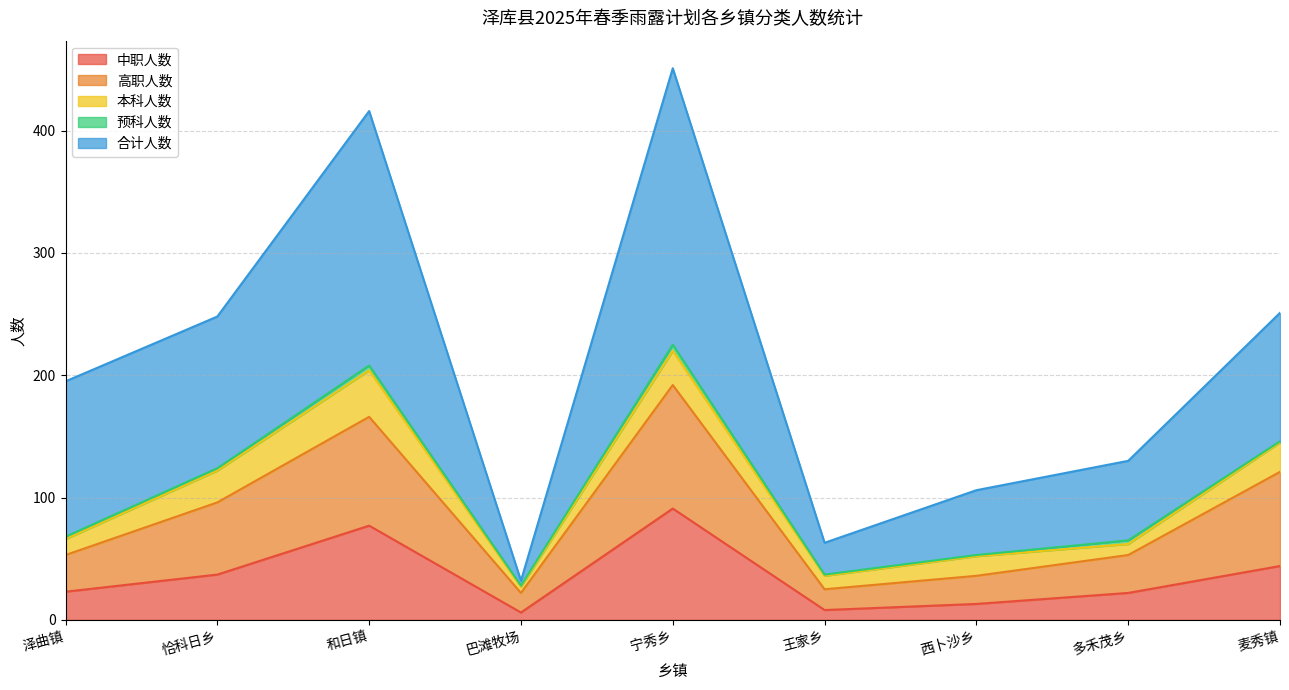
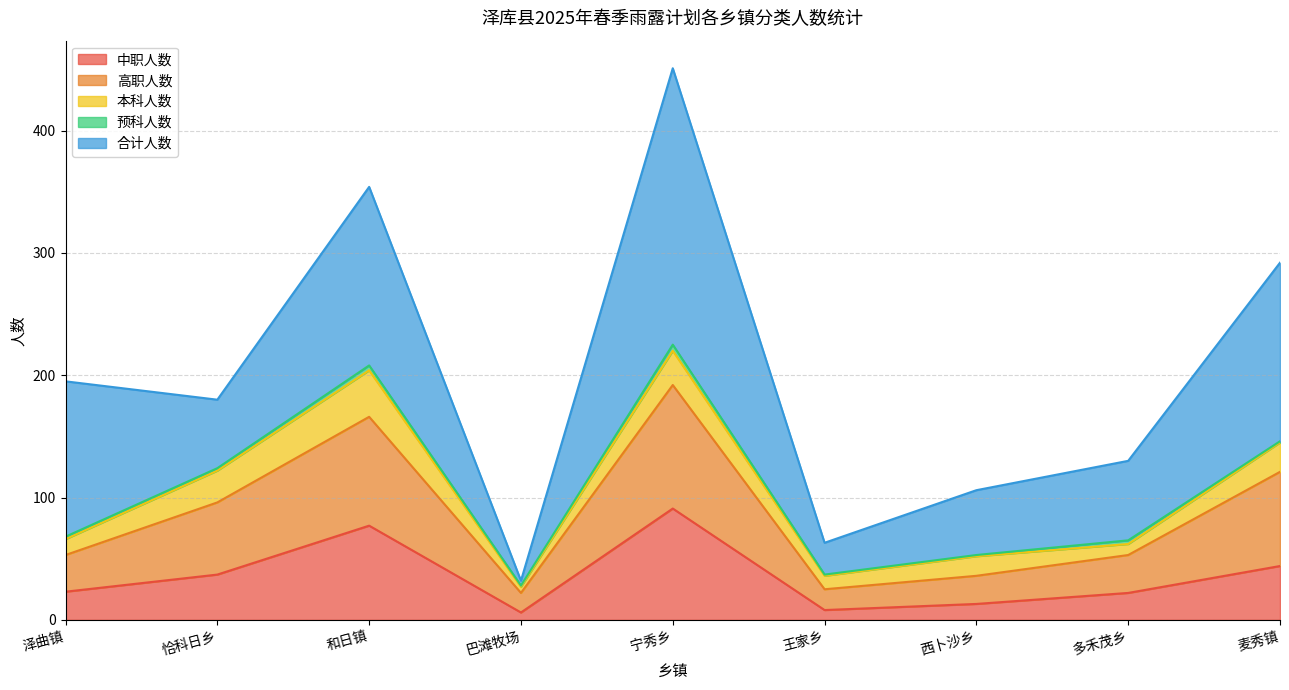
合计人数, 恰科日乡: 124 -> 56
合计人数, 和日镇: 208 -> 146
合计人数, 麦秀镇: 105 -> 146
